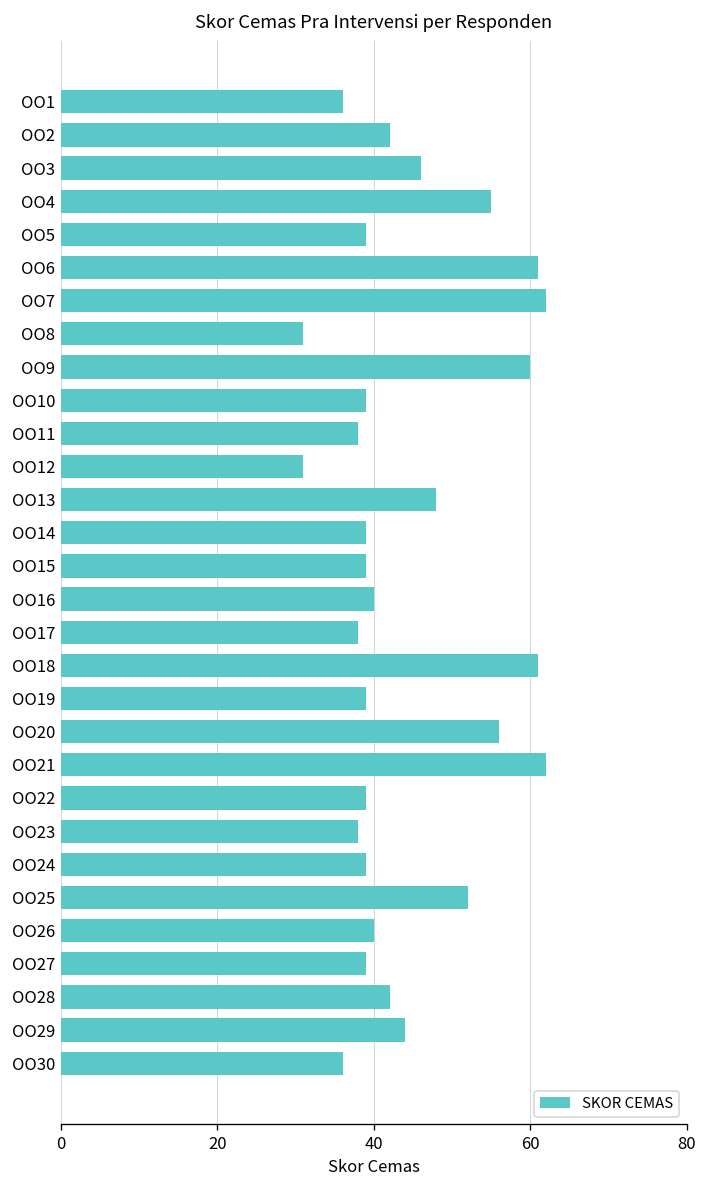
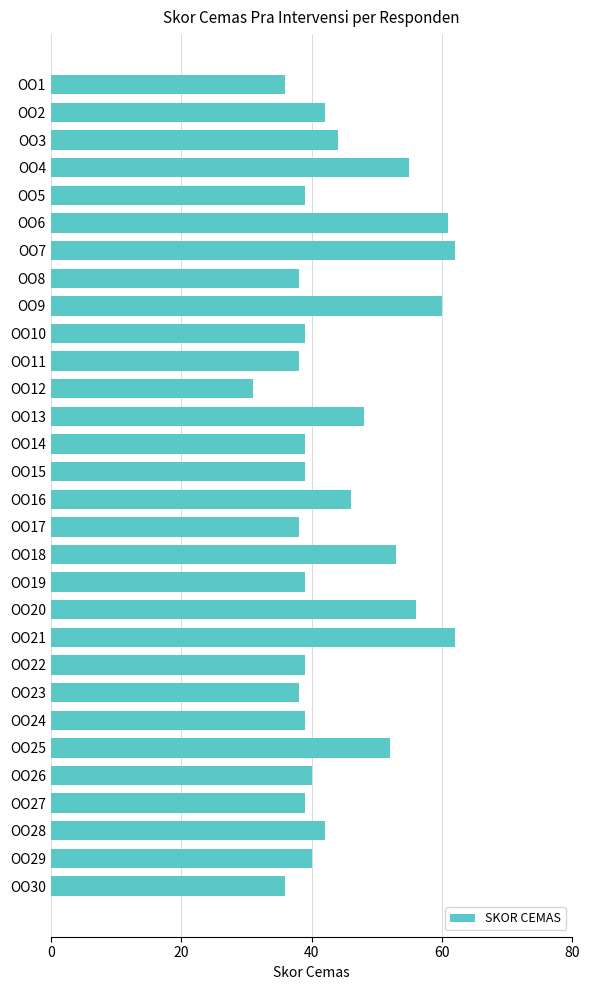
OO3: 46 -> 44
OO8: 31 -> 38
OO16: 40 -> 46
OO18: 61 -> 53
OO29: 44 -> 40
